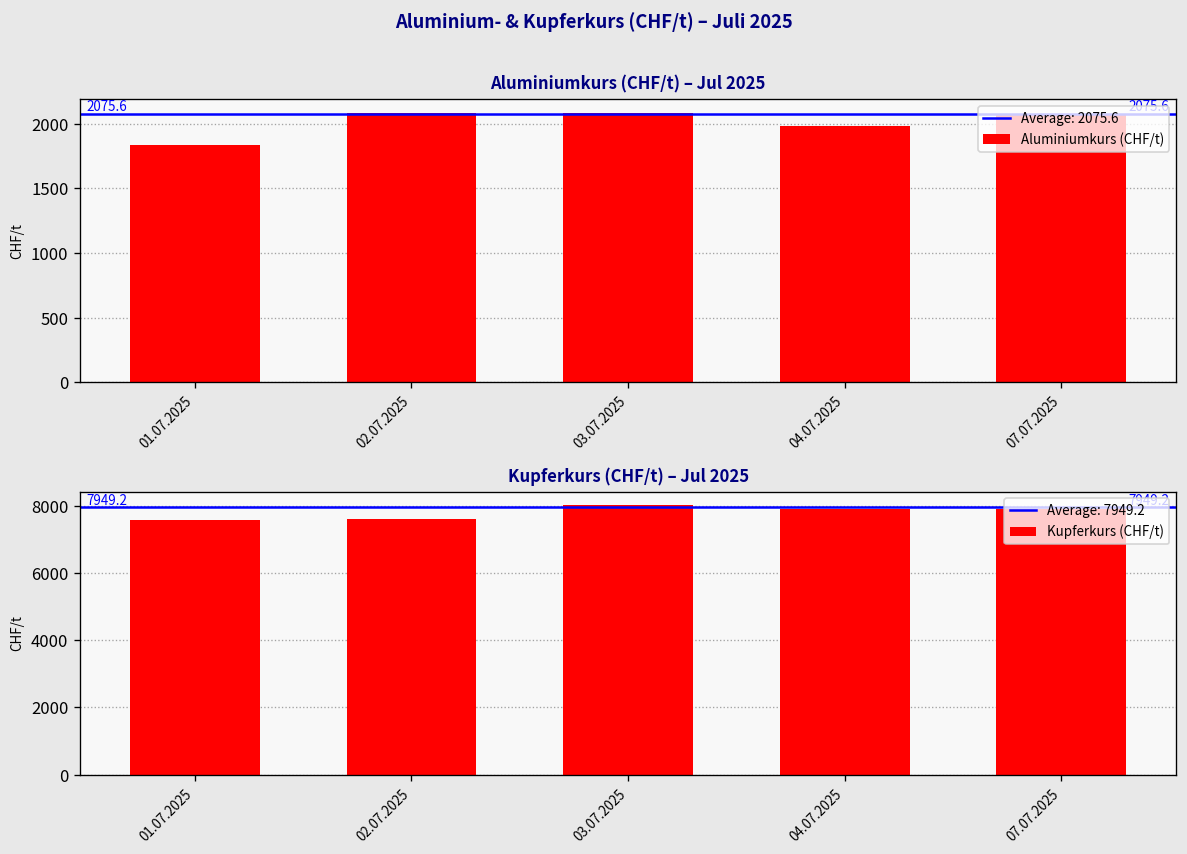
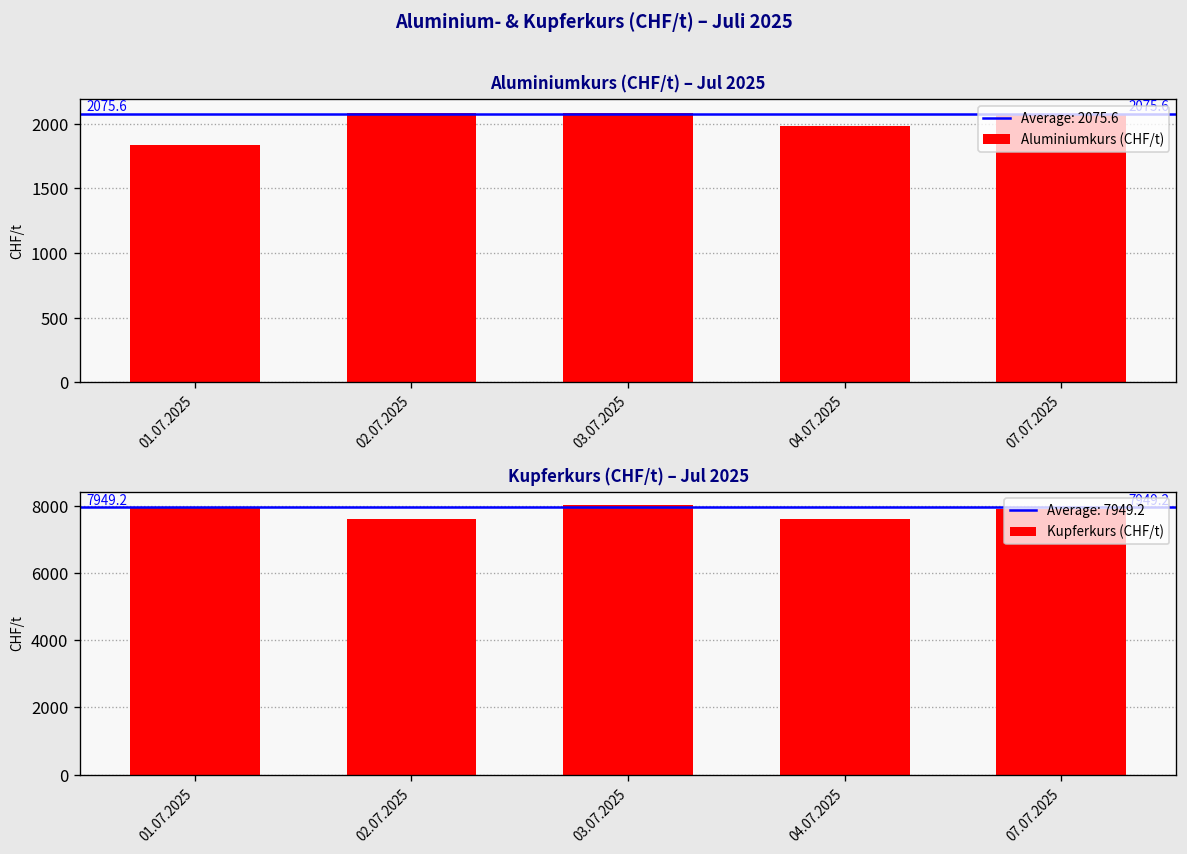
Kupferkurs (CHF/t) – Jul 2025, 01.07.2025: 7600 -> 7900
Kupferkurs (CHF/t) – Jul 2025, 04.07.2025: 7900 -> 7600
